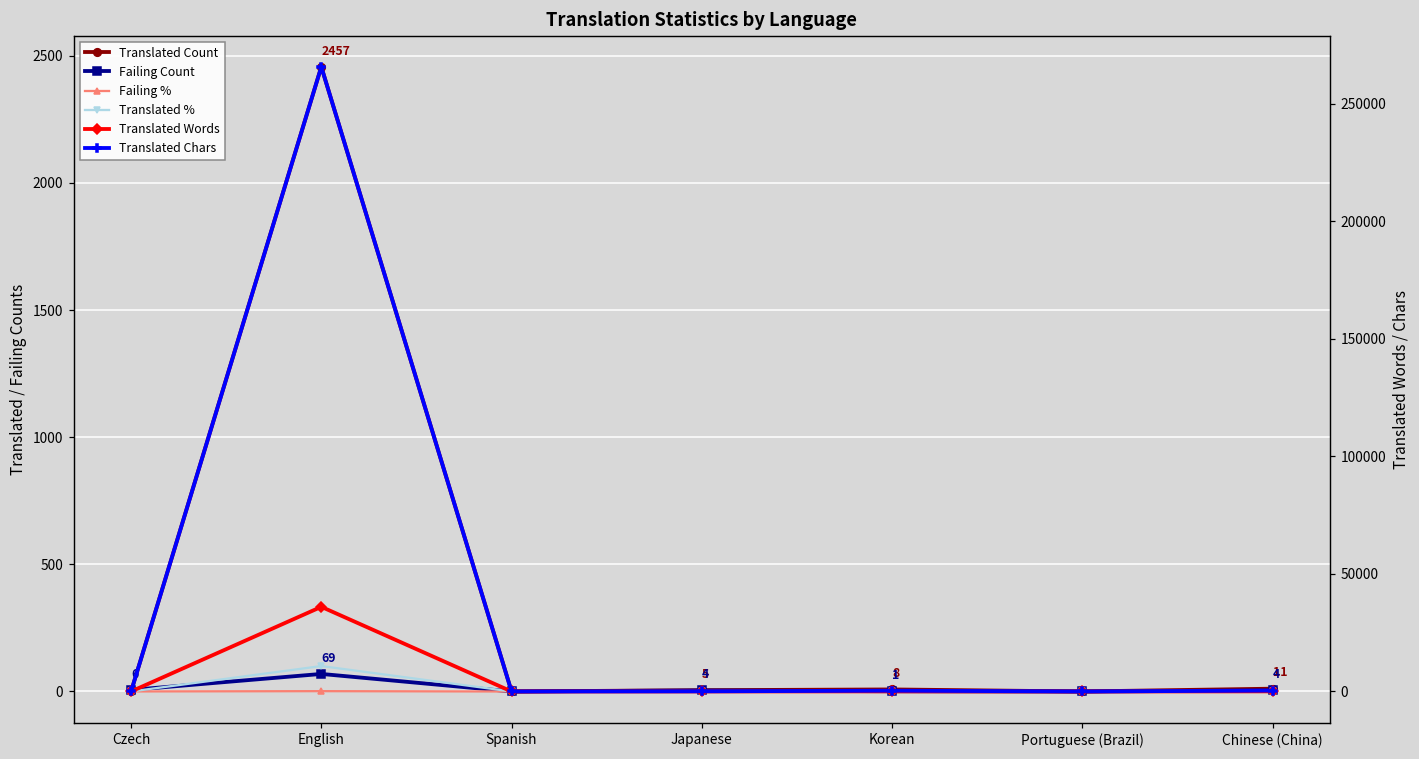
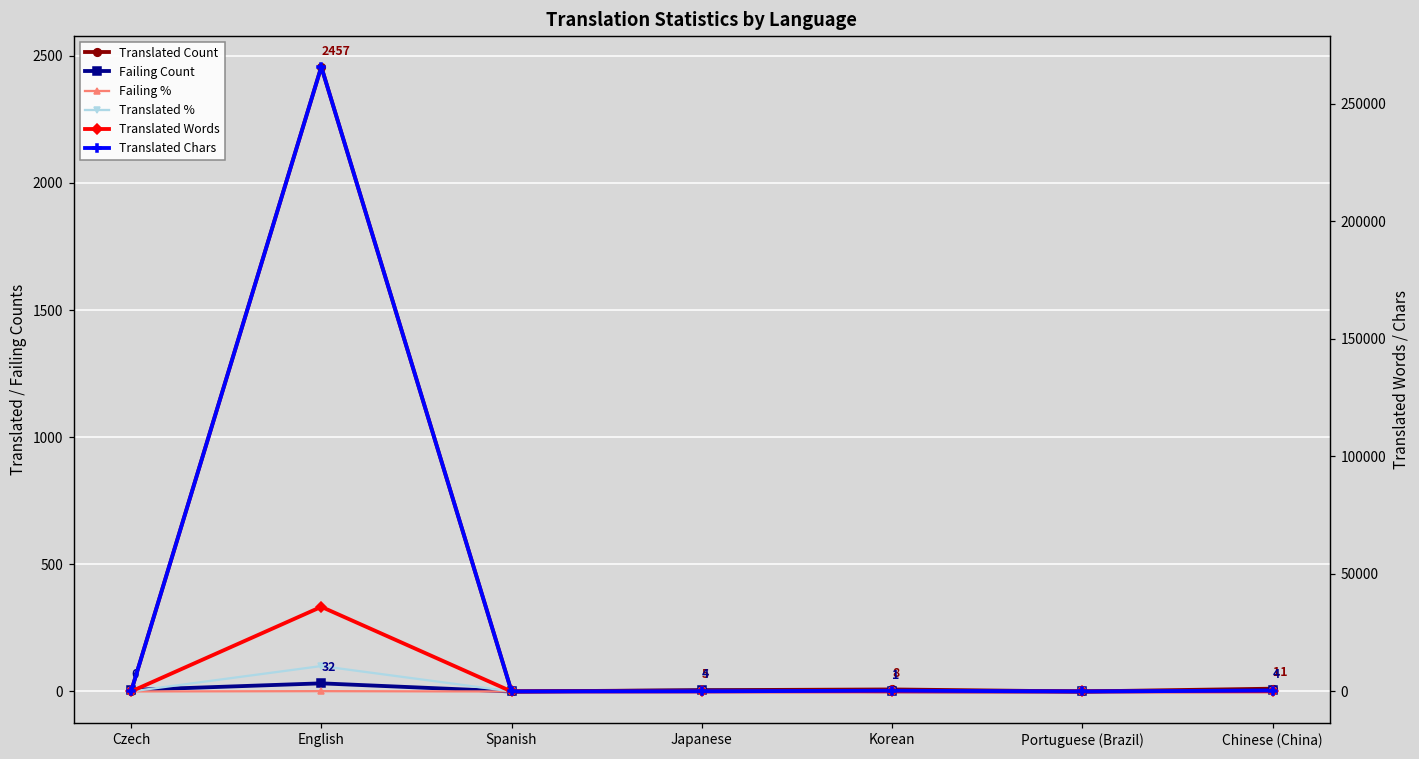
Failing Count, English: 69 -> 32
